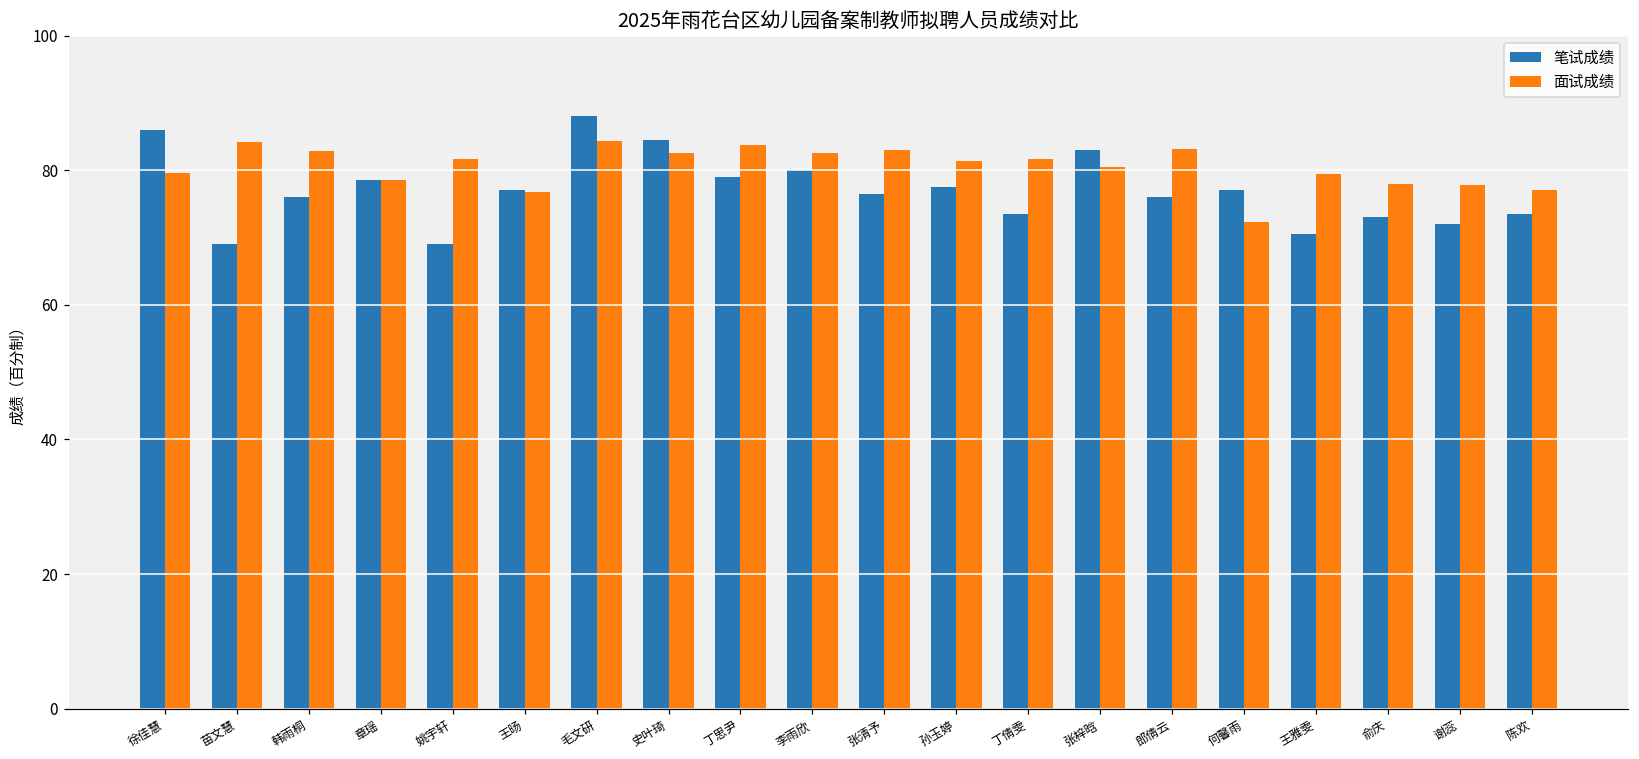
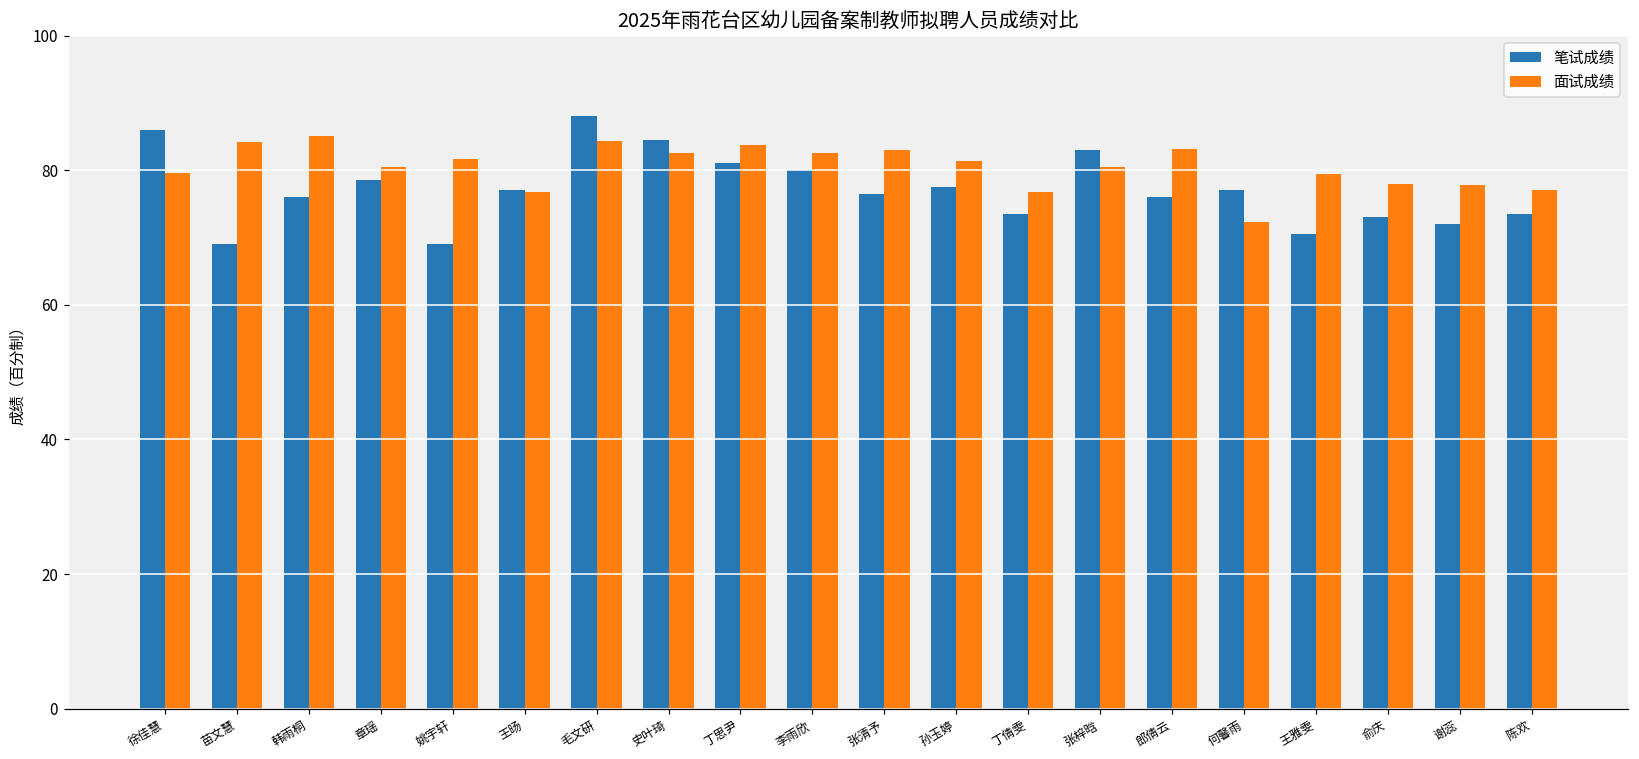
面试成绩, 韩雨桐: 83 -> 85
面试成绩, 章瑶: 79 -> 81
笔试成绩, 丁思尹: 79 -> 81
面试成绩, 丁倩雯: 82 -> 77
